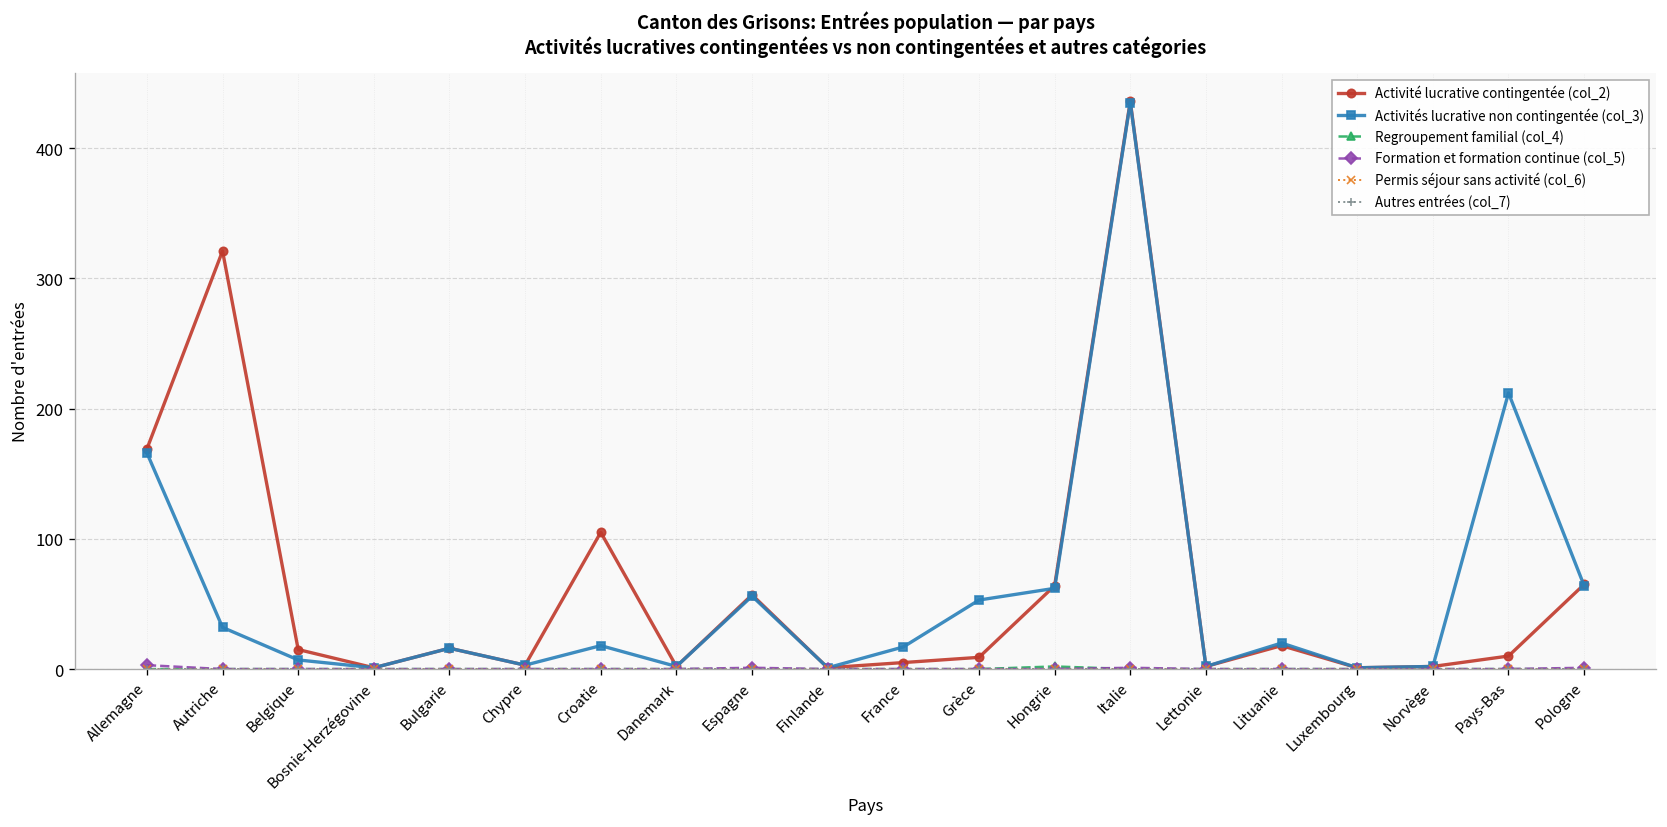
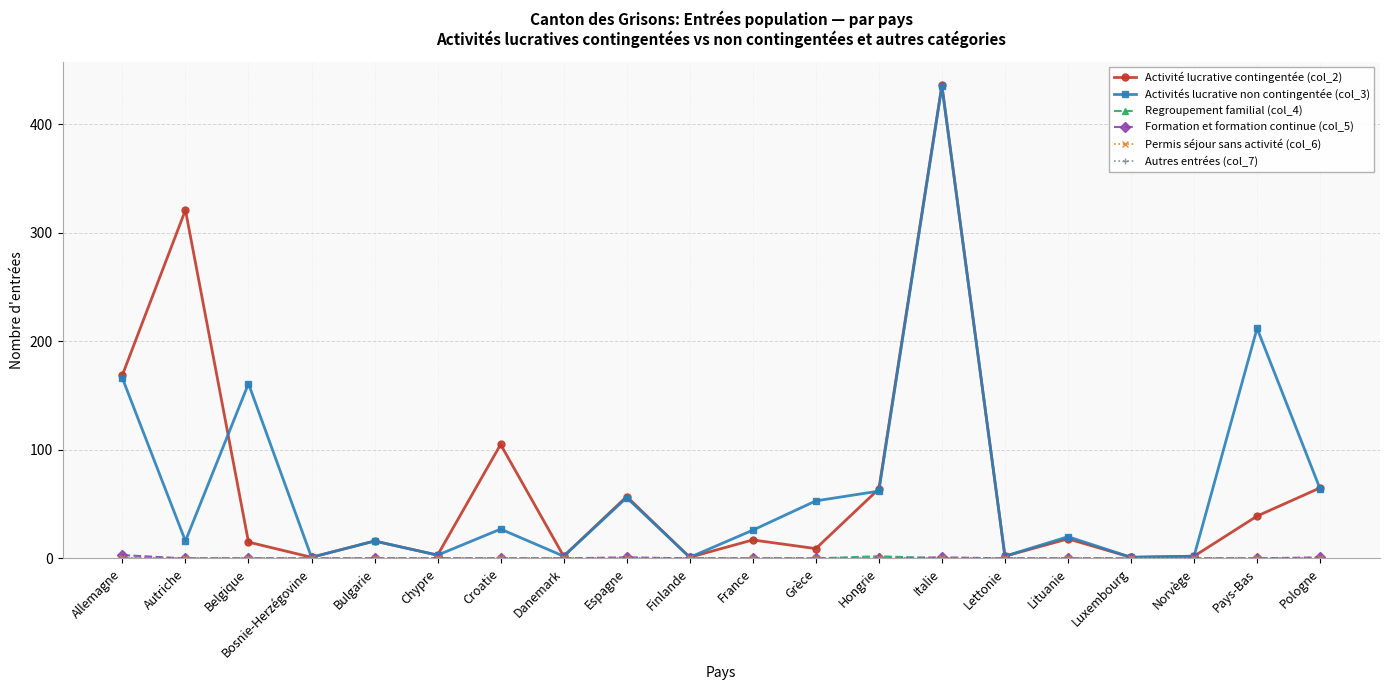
Activités lucrative non contingentée (col_3), Autriche: 32 -> 16
Activités lucrative non contingentée (col_3), Belgique: 7 -> 161
Activités lucrative non contingentée (col_3), Croatie: 18 -> 27
Activité lucrative contingentée (col_2), France: 5 -> 17
Activités lucrative non contingentée (col_3), France: 17 -> 26
Activité lucrative contingentée (col_2), Pays-Bas: 10 -> 39
